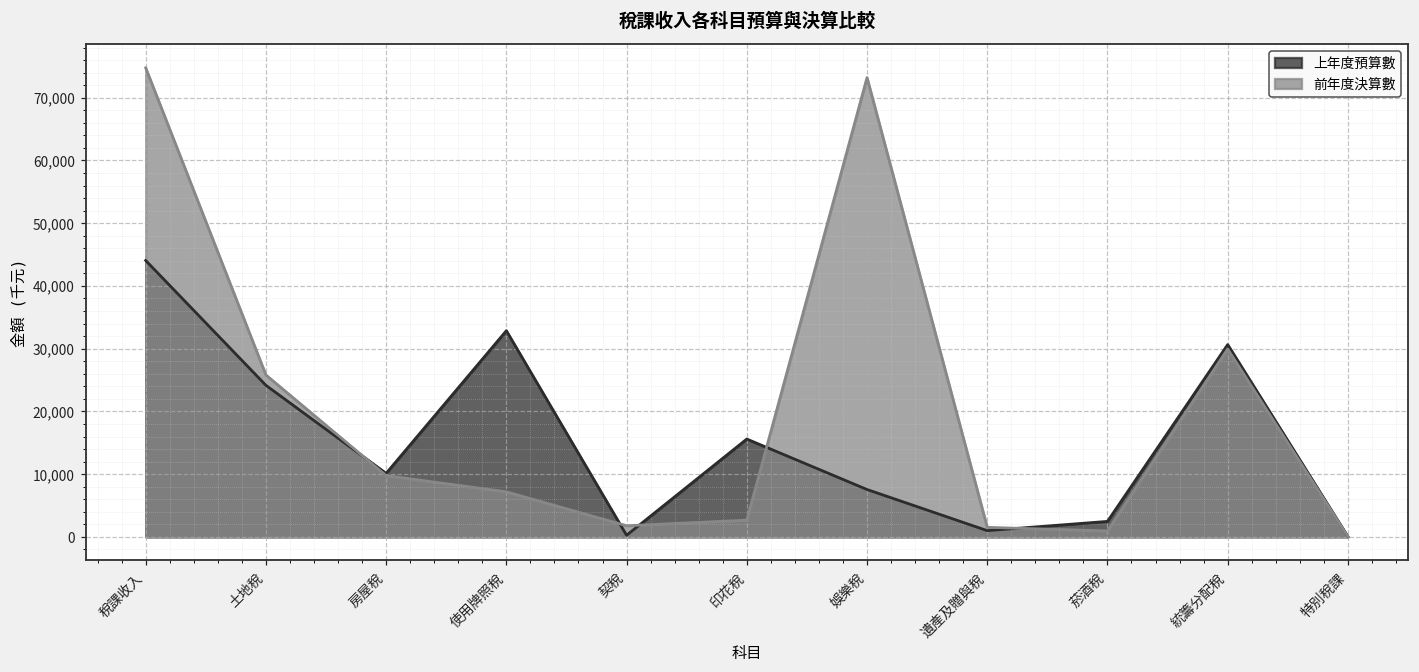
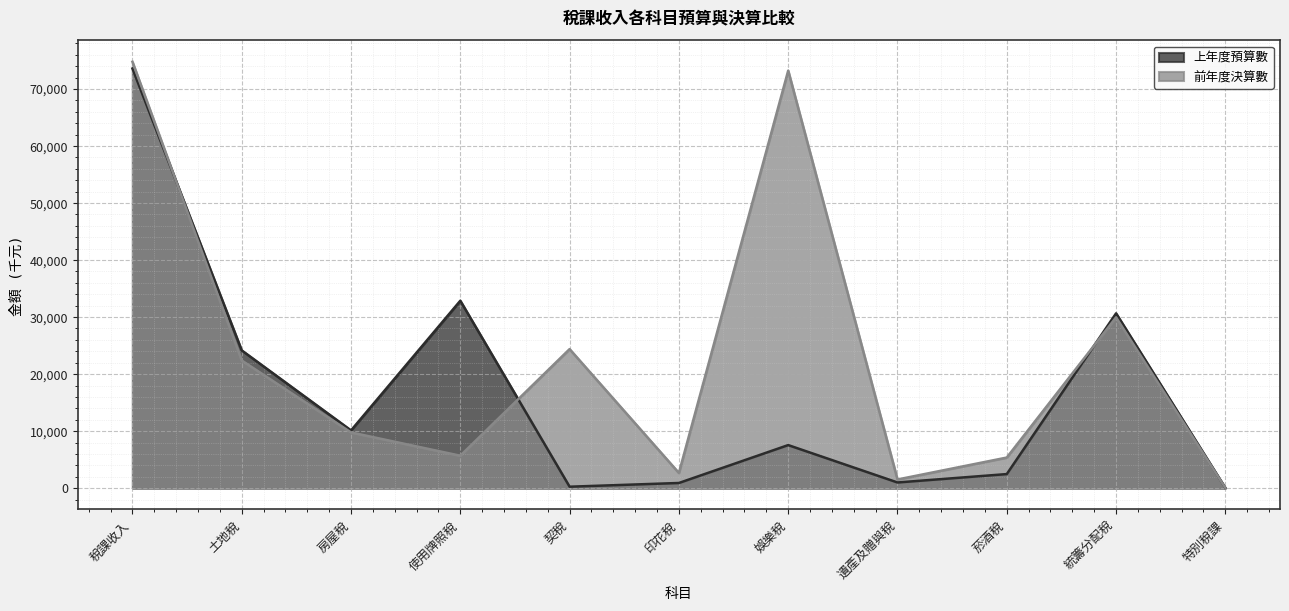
上年度預算數, 稅課收入: 44,000 -> 74,000
前年度決算數, 土地稅: 26,000 -> 22,000
前年度決算數, 使用牌照稅: 7,000 -> 6,000
前年度決算數, 契稅: 2,000 -> 24,000
上年度預算數, 印花稅: 16,000 -> 1,000
前年度決算數, 菸酒稅: 1,000 -> 5,000
